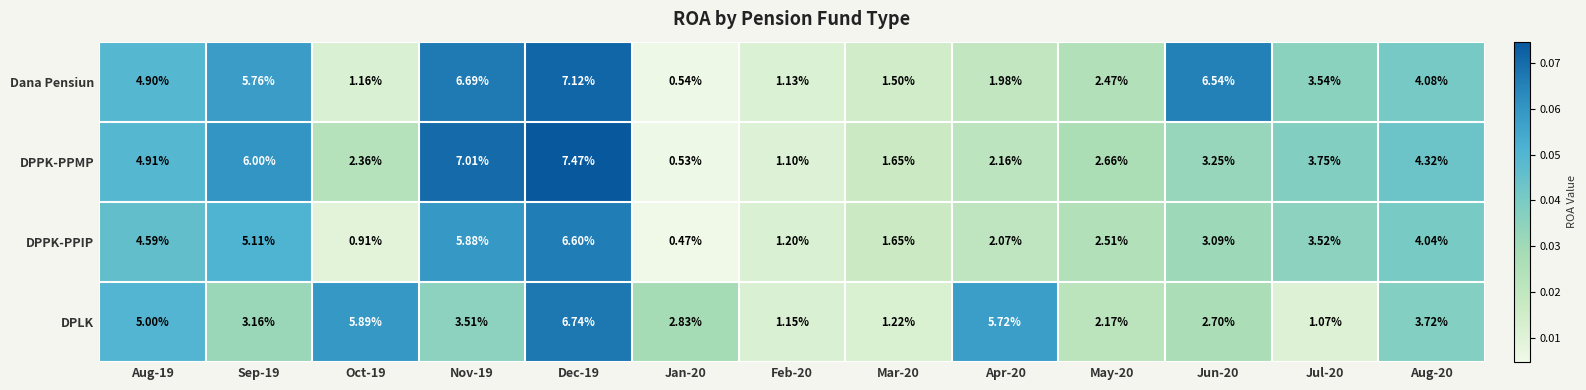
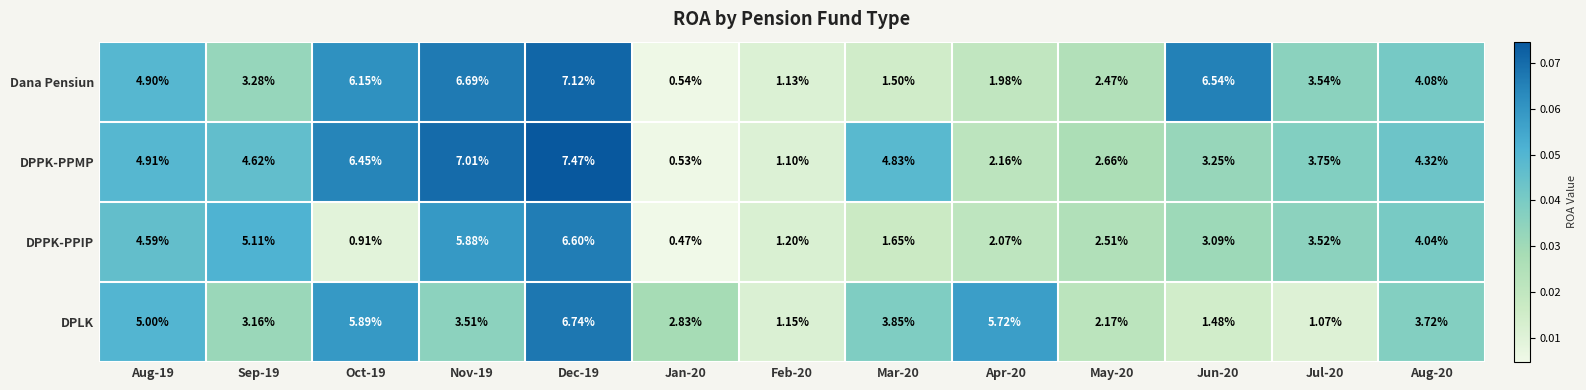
Dana Pensiun, Sep-19: 5.76% -> 3.28%
Dana Pensiun, Oct-19: 1.16% -> 6.15%
DPPK-PPMP, Sep-19: 6.00% -> 4.62%
DPPK-PPMP, Oct-19: 2.36% -> 6.45%
DPPK-PPMP, Mar-20: 1.65% -> 4.83%
DPLK, Mar-20: 1.22% -> 3.85%
DPLK, Jun-20: 2.70% -> 1.48%
